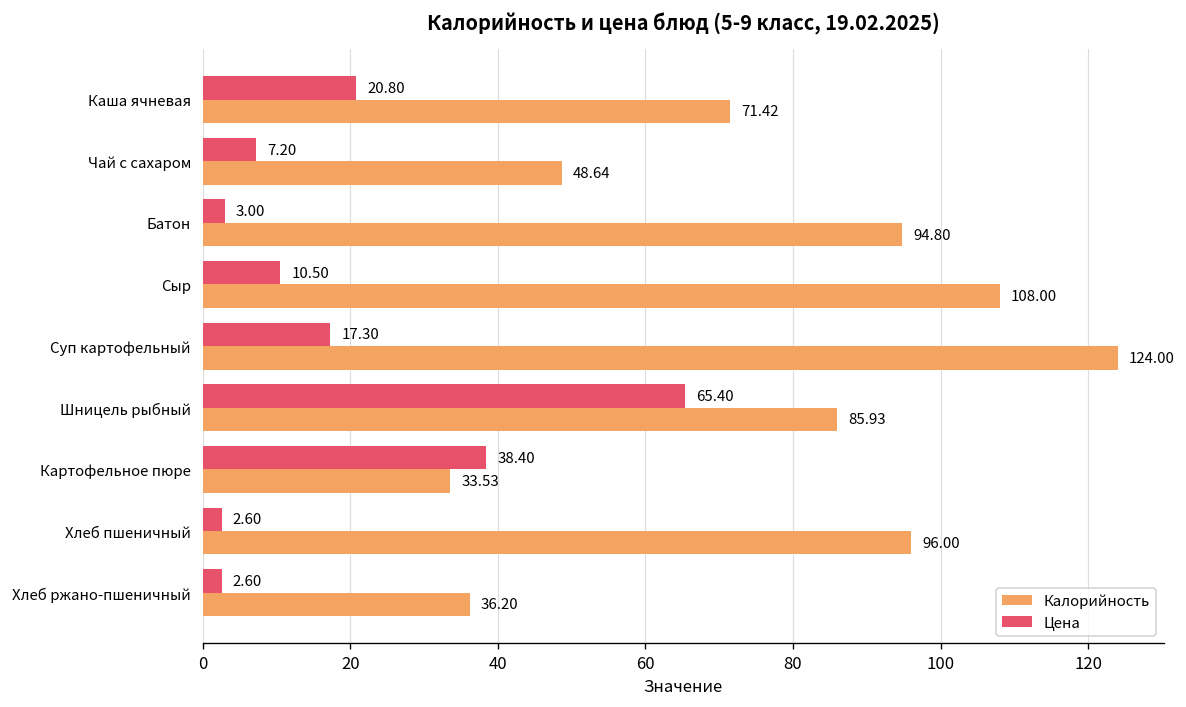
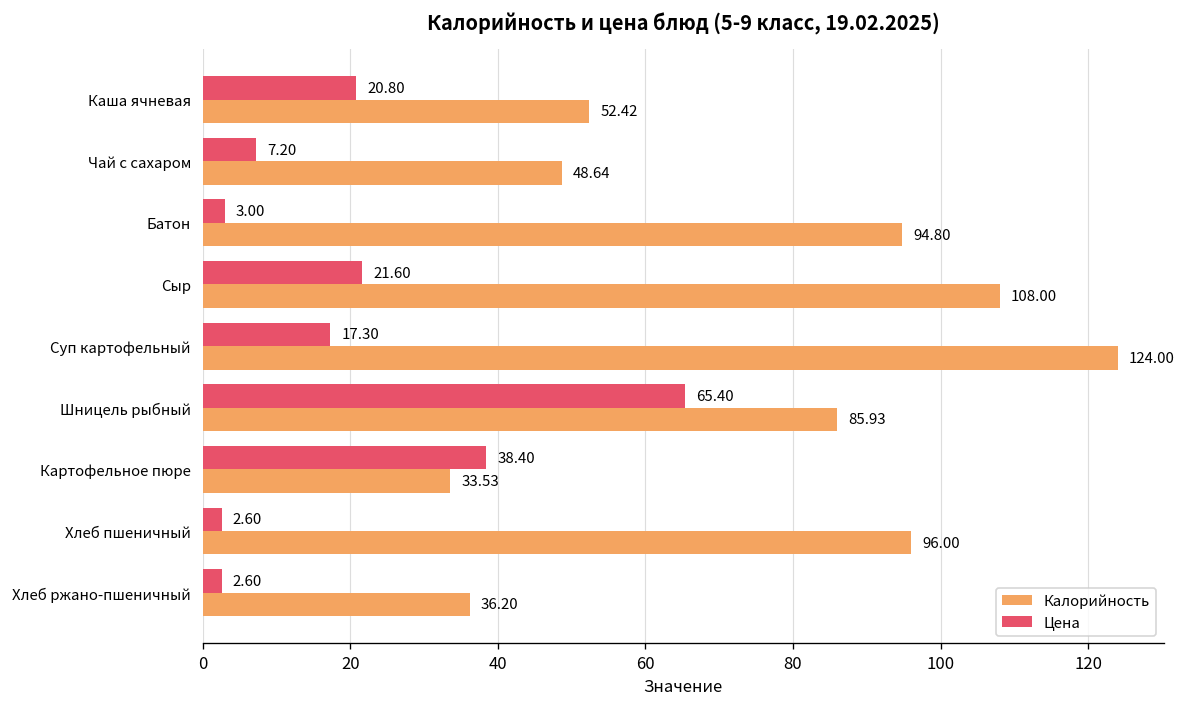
Калорийность, Каша ячневая: 71.42 -> 52.42
Цена, Сыр: 10.50 -> 21.60
